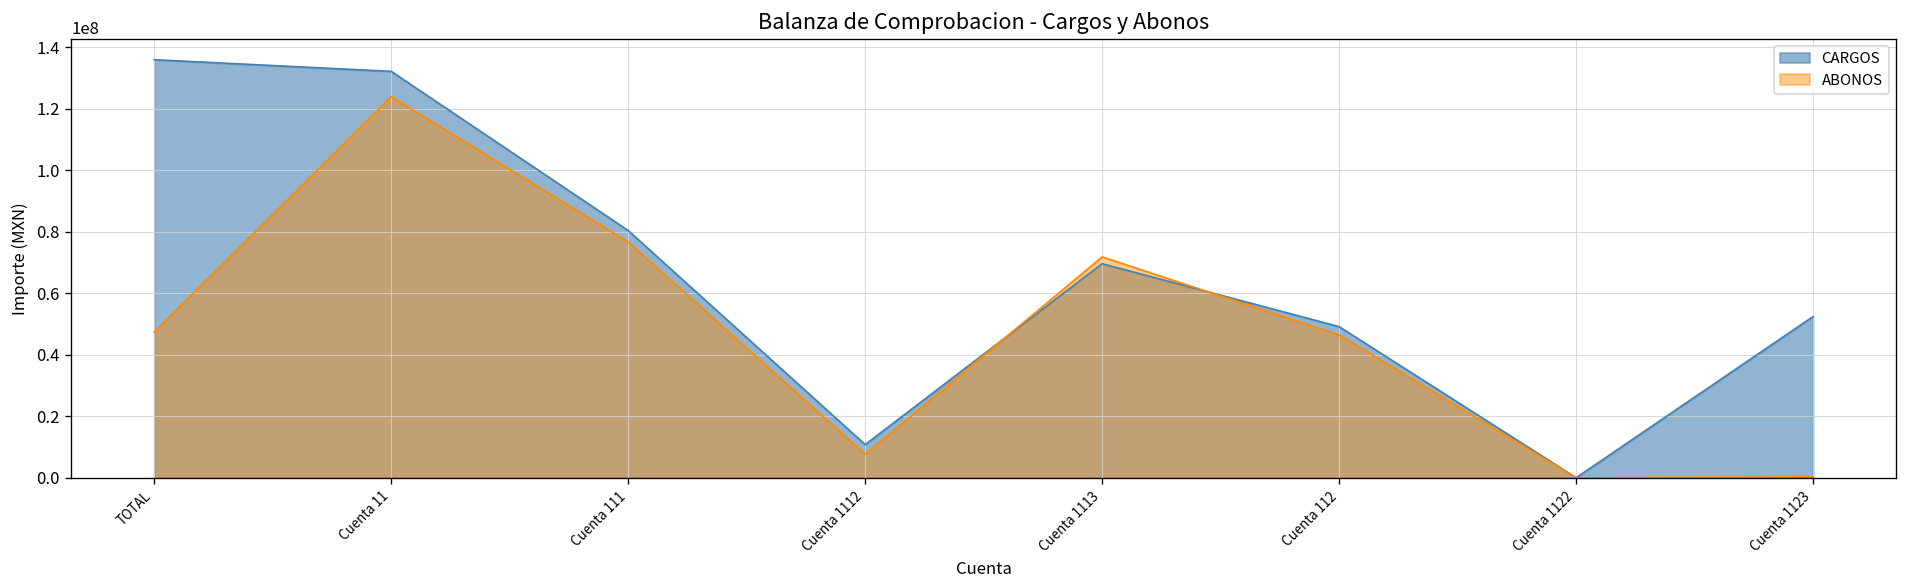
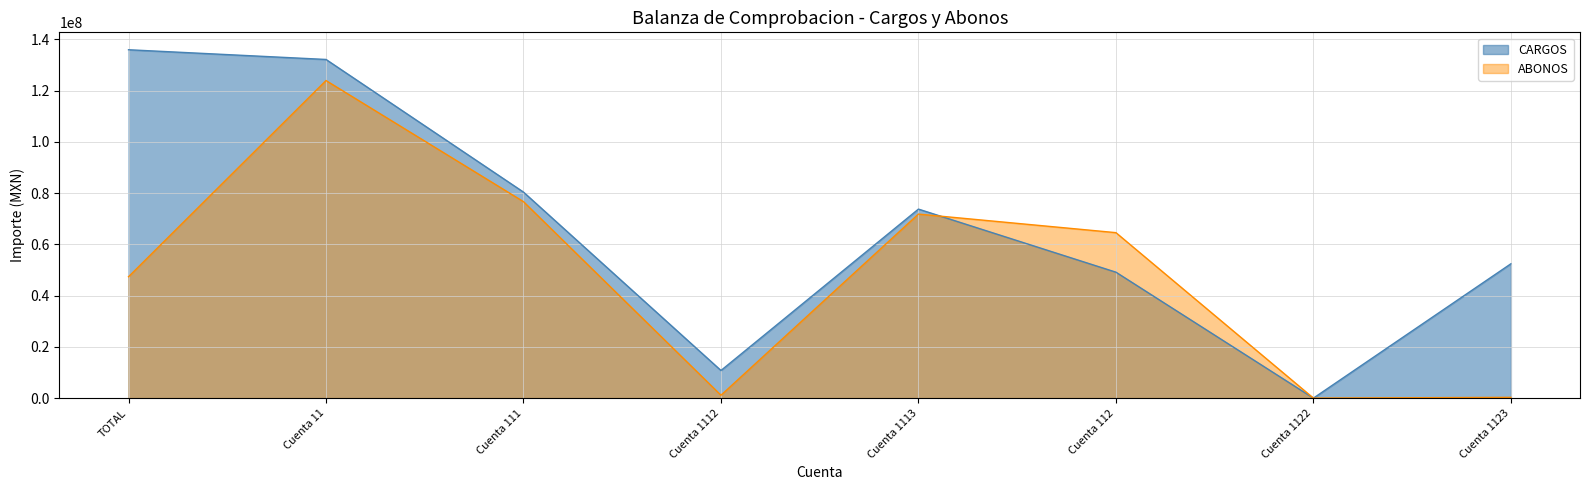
ABONOS, Cuenta 1112: 8000000 -> 1000000
CARGOS, Cuenta 1113: 70000000 -> 74000000
ABONOS, Cuenta 112: 46000000 -> 65000000
